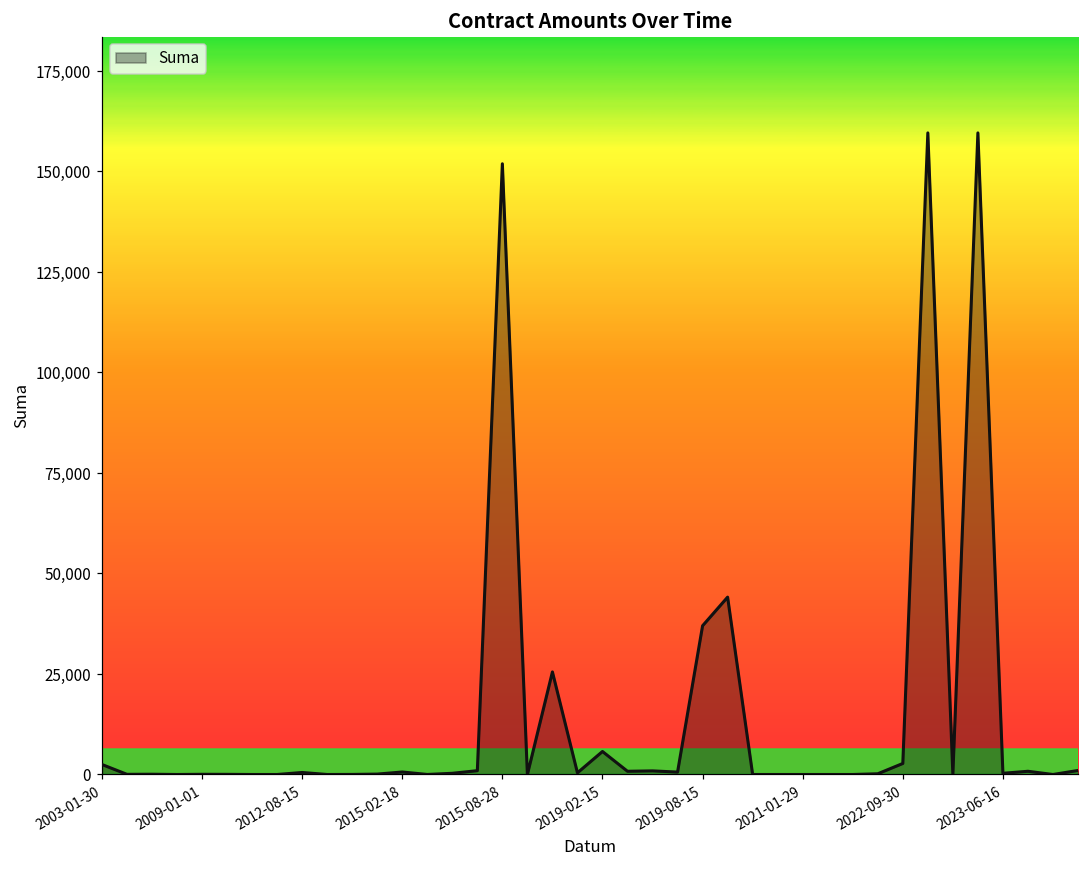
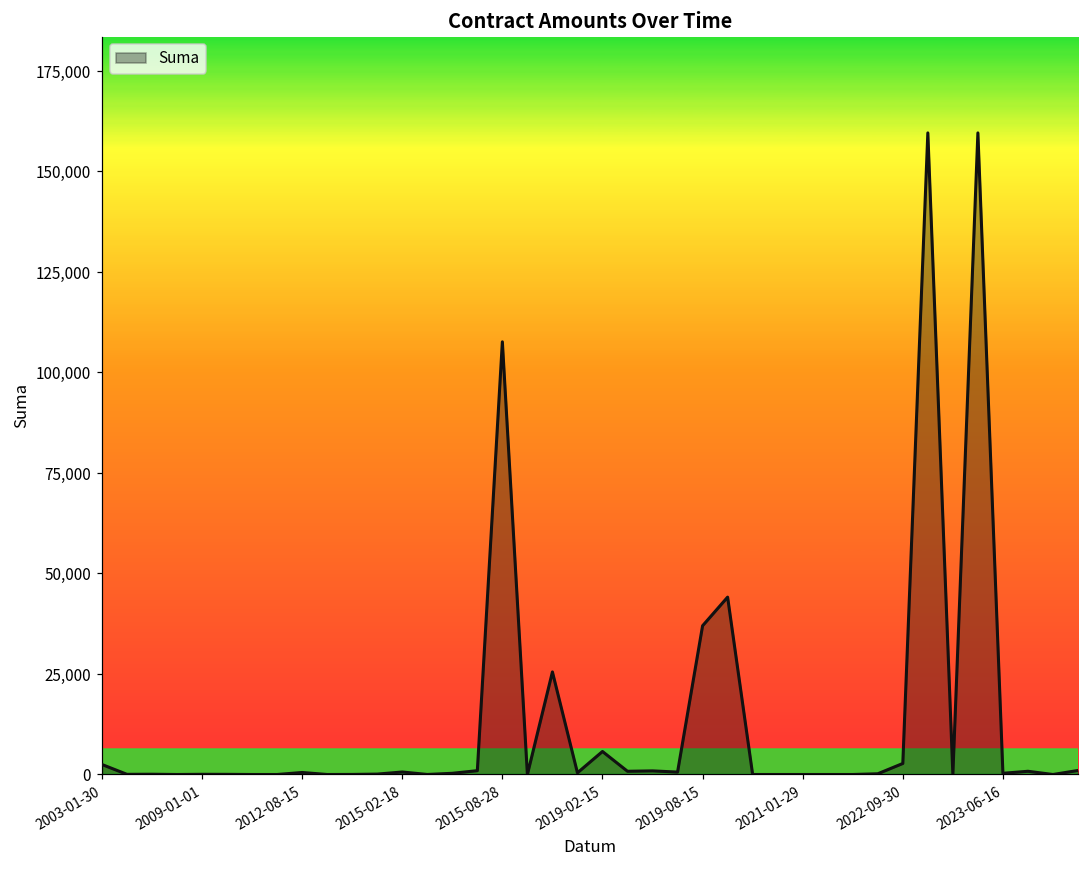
2015-08-28: 152,000 -> 108,000
